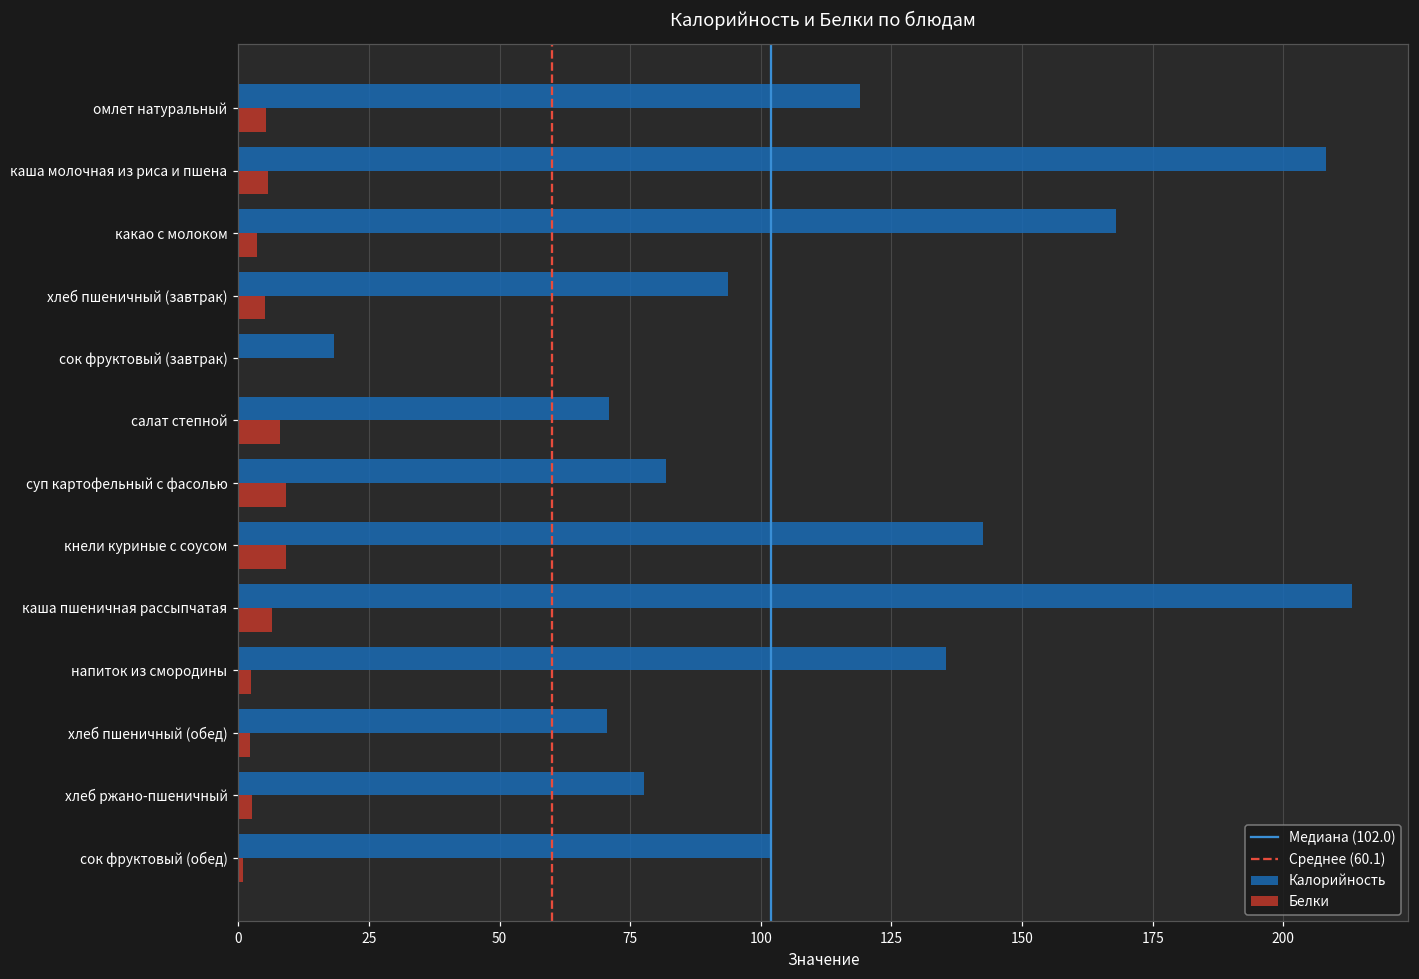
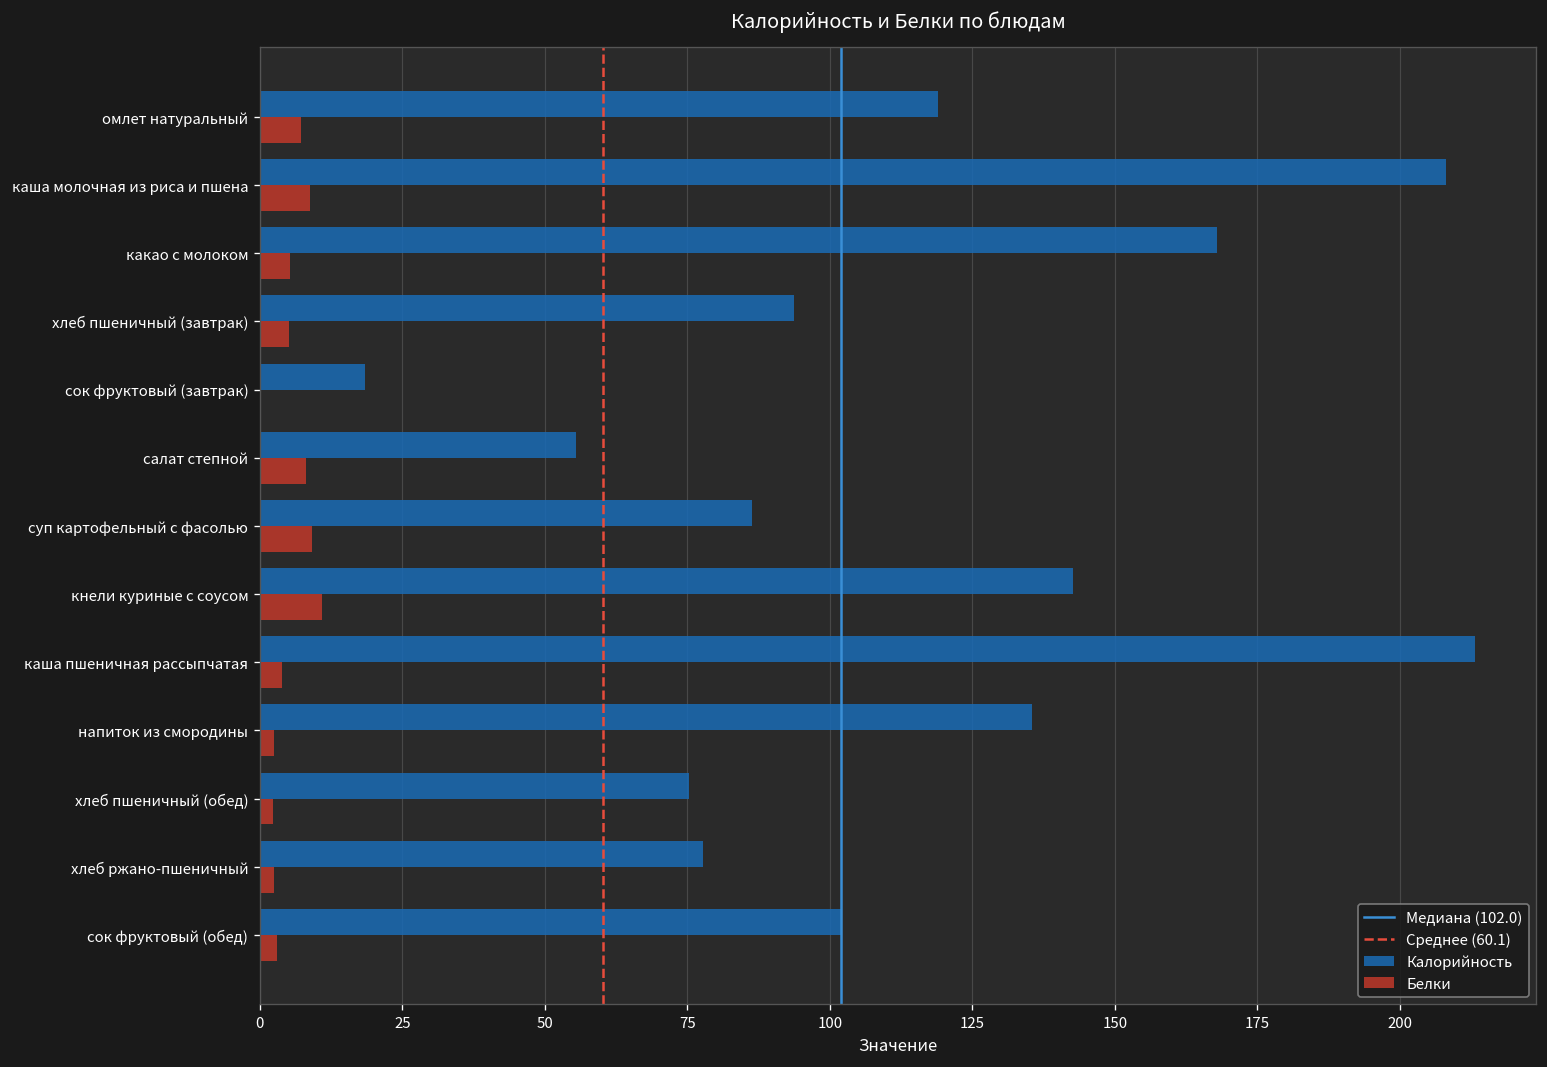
Белки, омлет натуральный: 5 -> 7
Белки, каша молочная из риса и пшена: 6 -> 9
Белки, какао с молоком: 4 -> 5
Калорийность, салат степной: 71 -> 55
Калорийность, суп картофельный с фасолью: 82 -> 86
Белки, кнели куриные с соусом: 9 -> 11
Белки, каша пшеничная рассыпчатая: 6 -> 4
Калорийность, хлеб пшеничный (обед): 71 -> 75
Белки, сок фруктовый (обед): 1 -> 3
